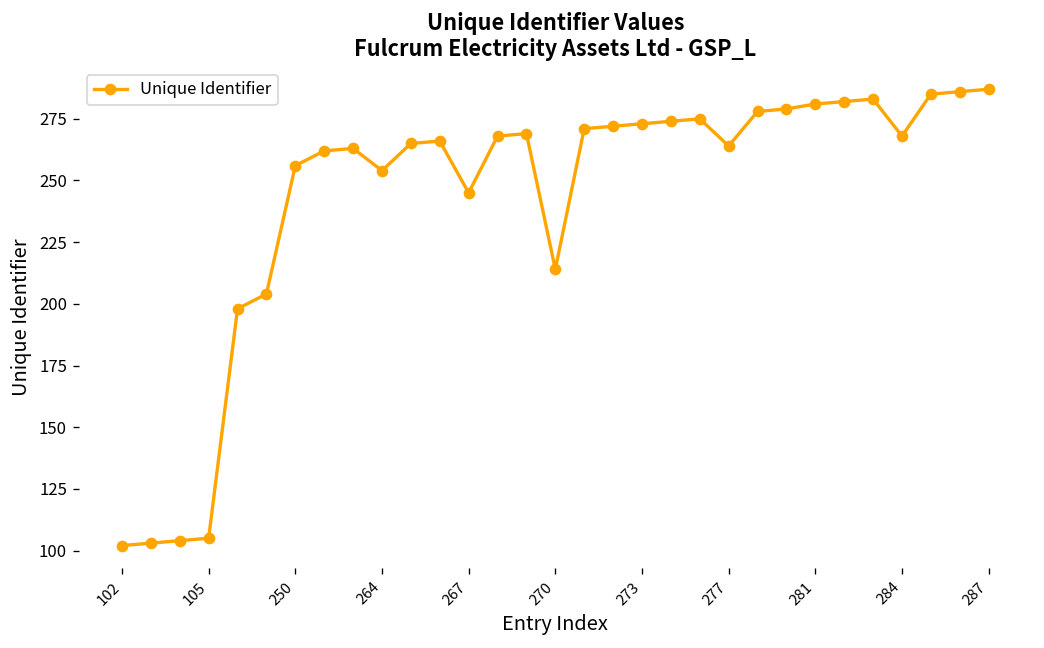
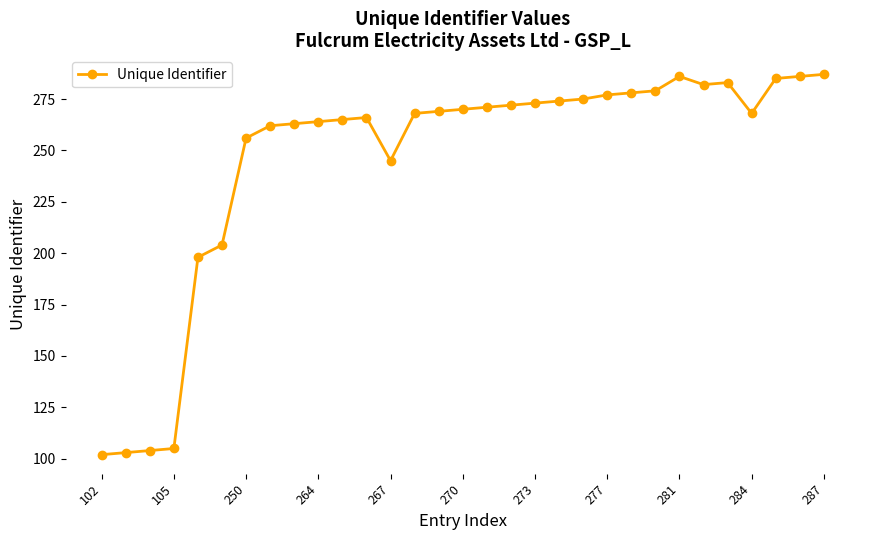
264: 254 -> 264
270: 214 -> 270
277: 264 -> 277
281: 281 -> 286
